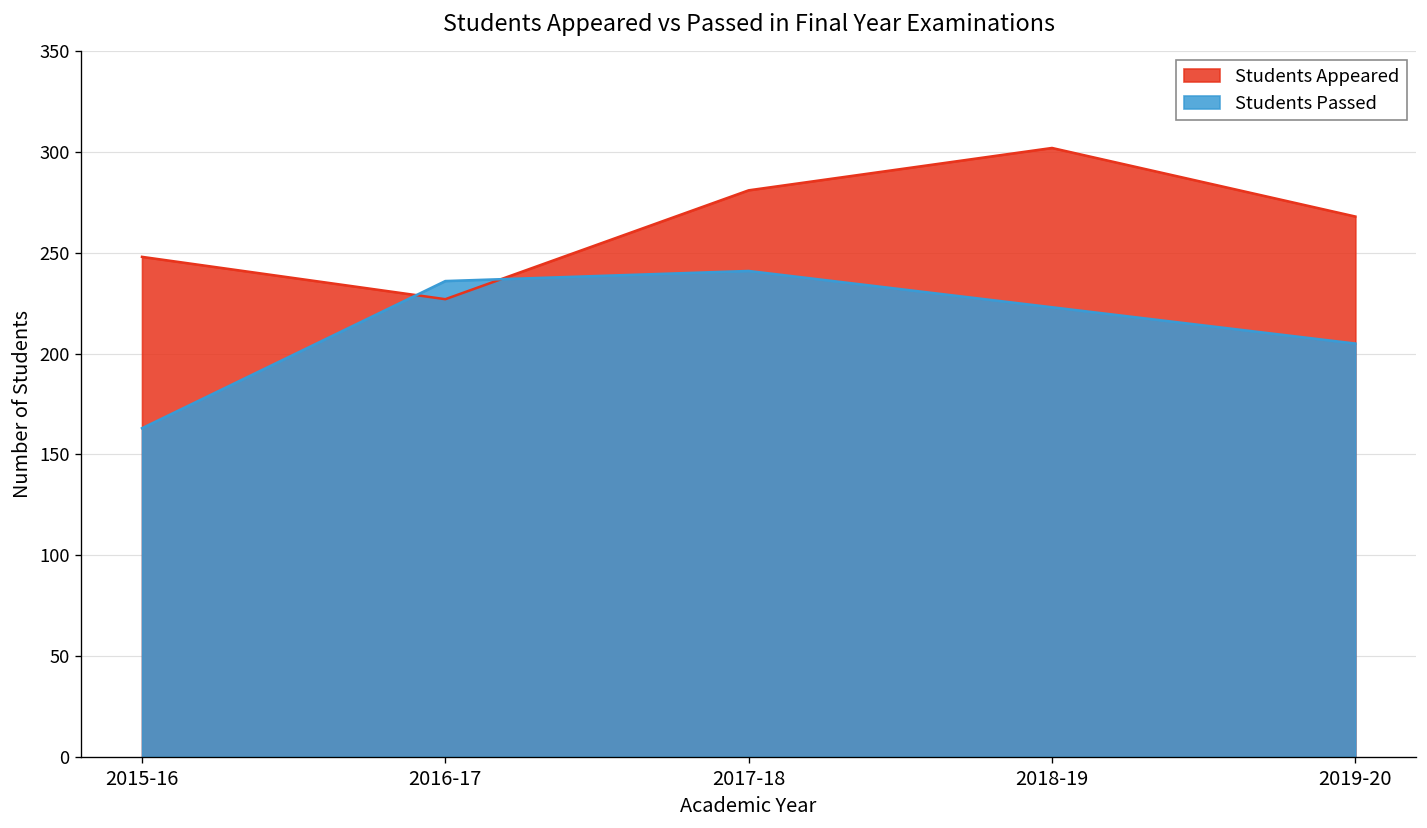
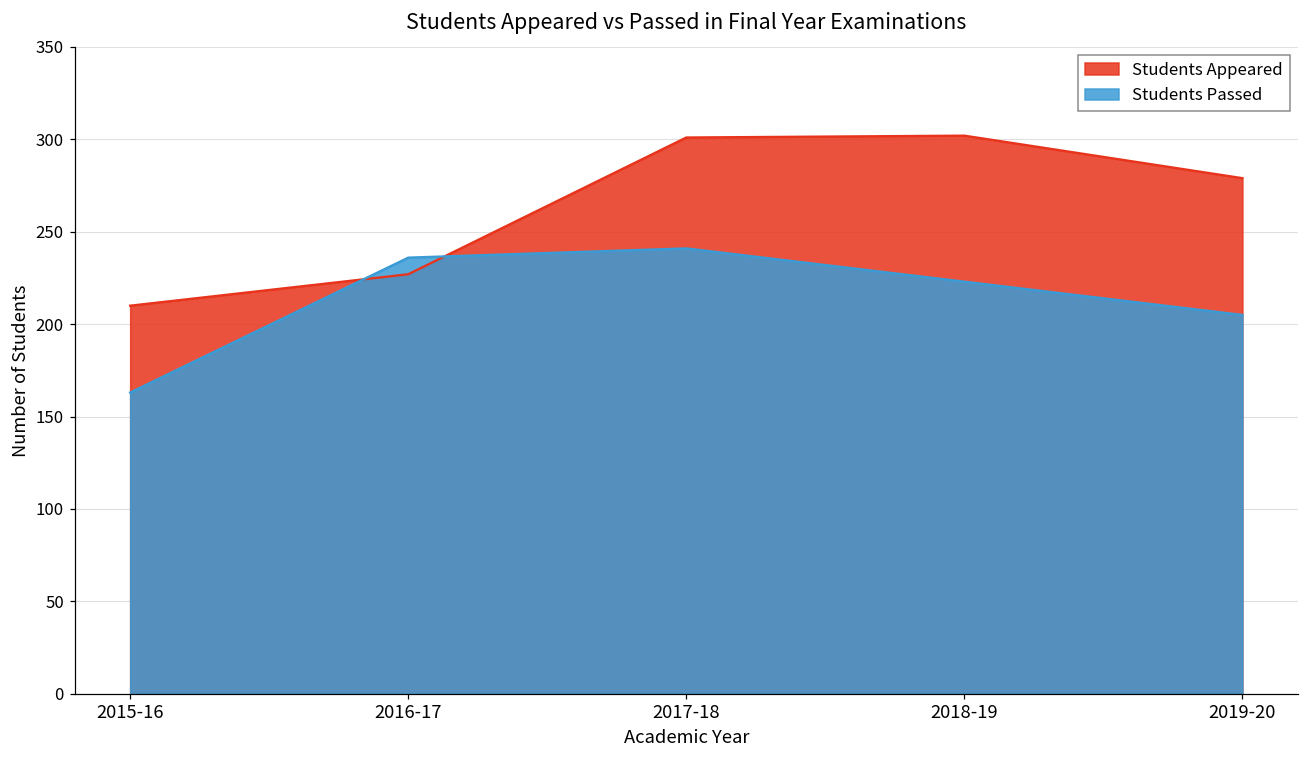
Students Appeared, 2015-16: 248 -> 210
Students Appeared, 2017-18: 281 -> 301
Students Appeared, 2019-20: 268 -> 279
